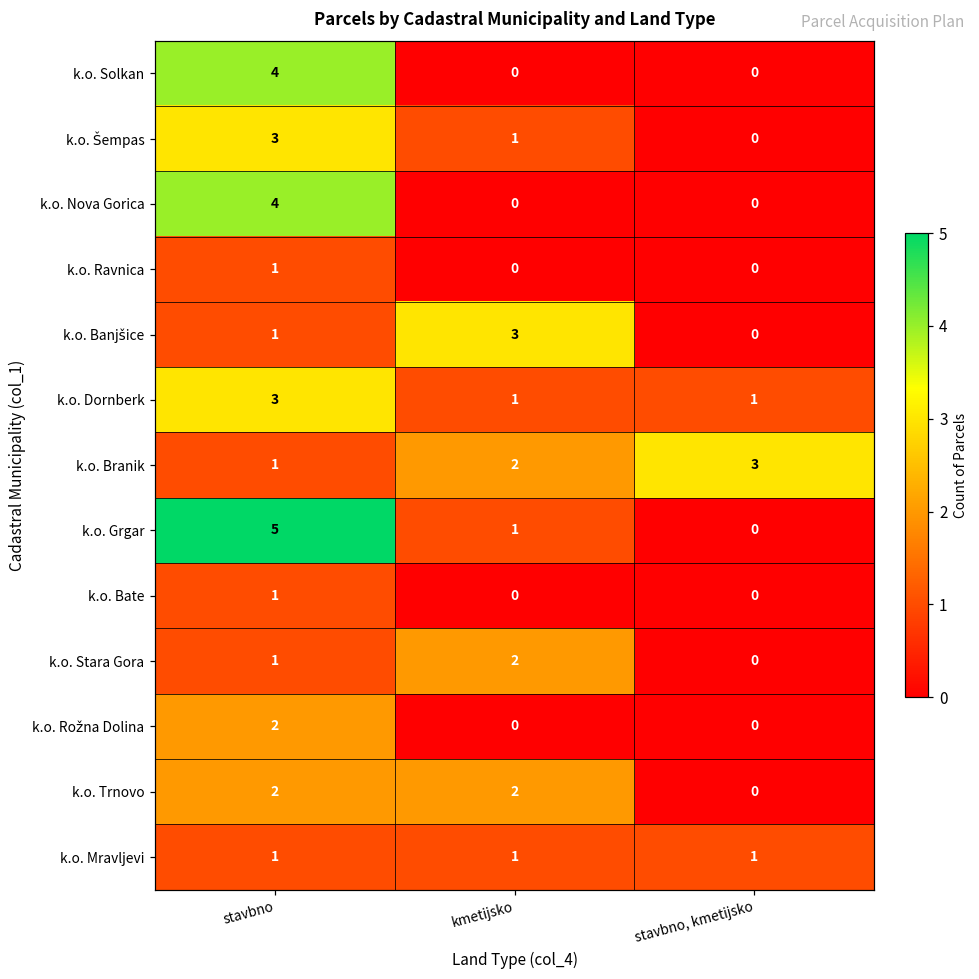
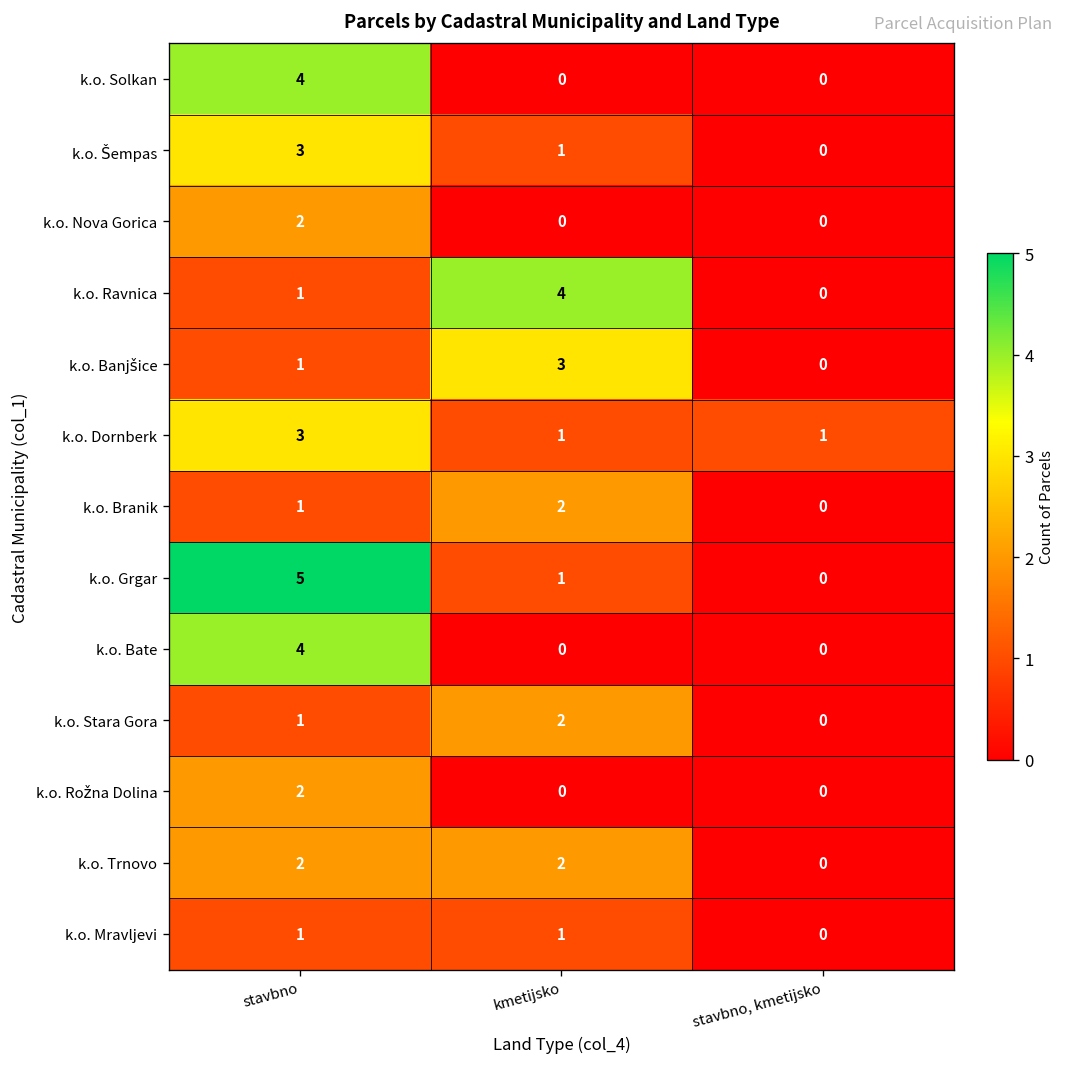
k.o. Nova Gorica, stavbno: 4 -> 2
k.o. Ravnica, kmetijsko: 0 -> 4
k.o. Branik, stavbno, kmetijsko: 3 -> 0
k.o. Bate, stavbno: 1 -> 4
k.o. Mravljevi, stavbno, kmetijsko: 1 -> 0
